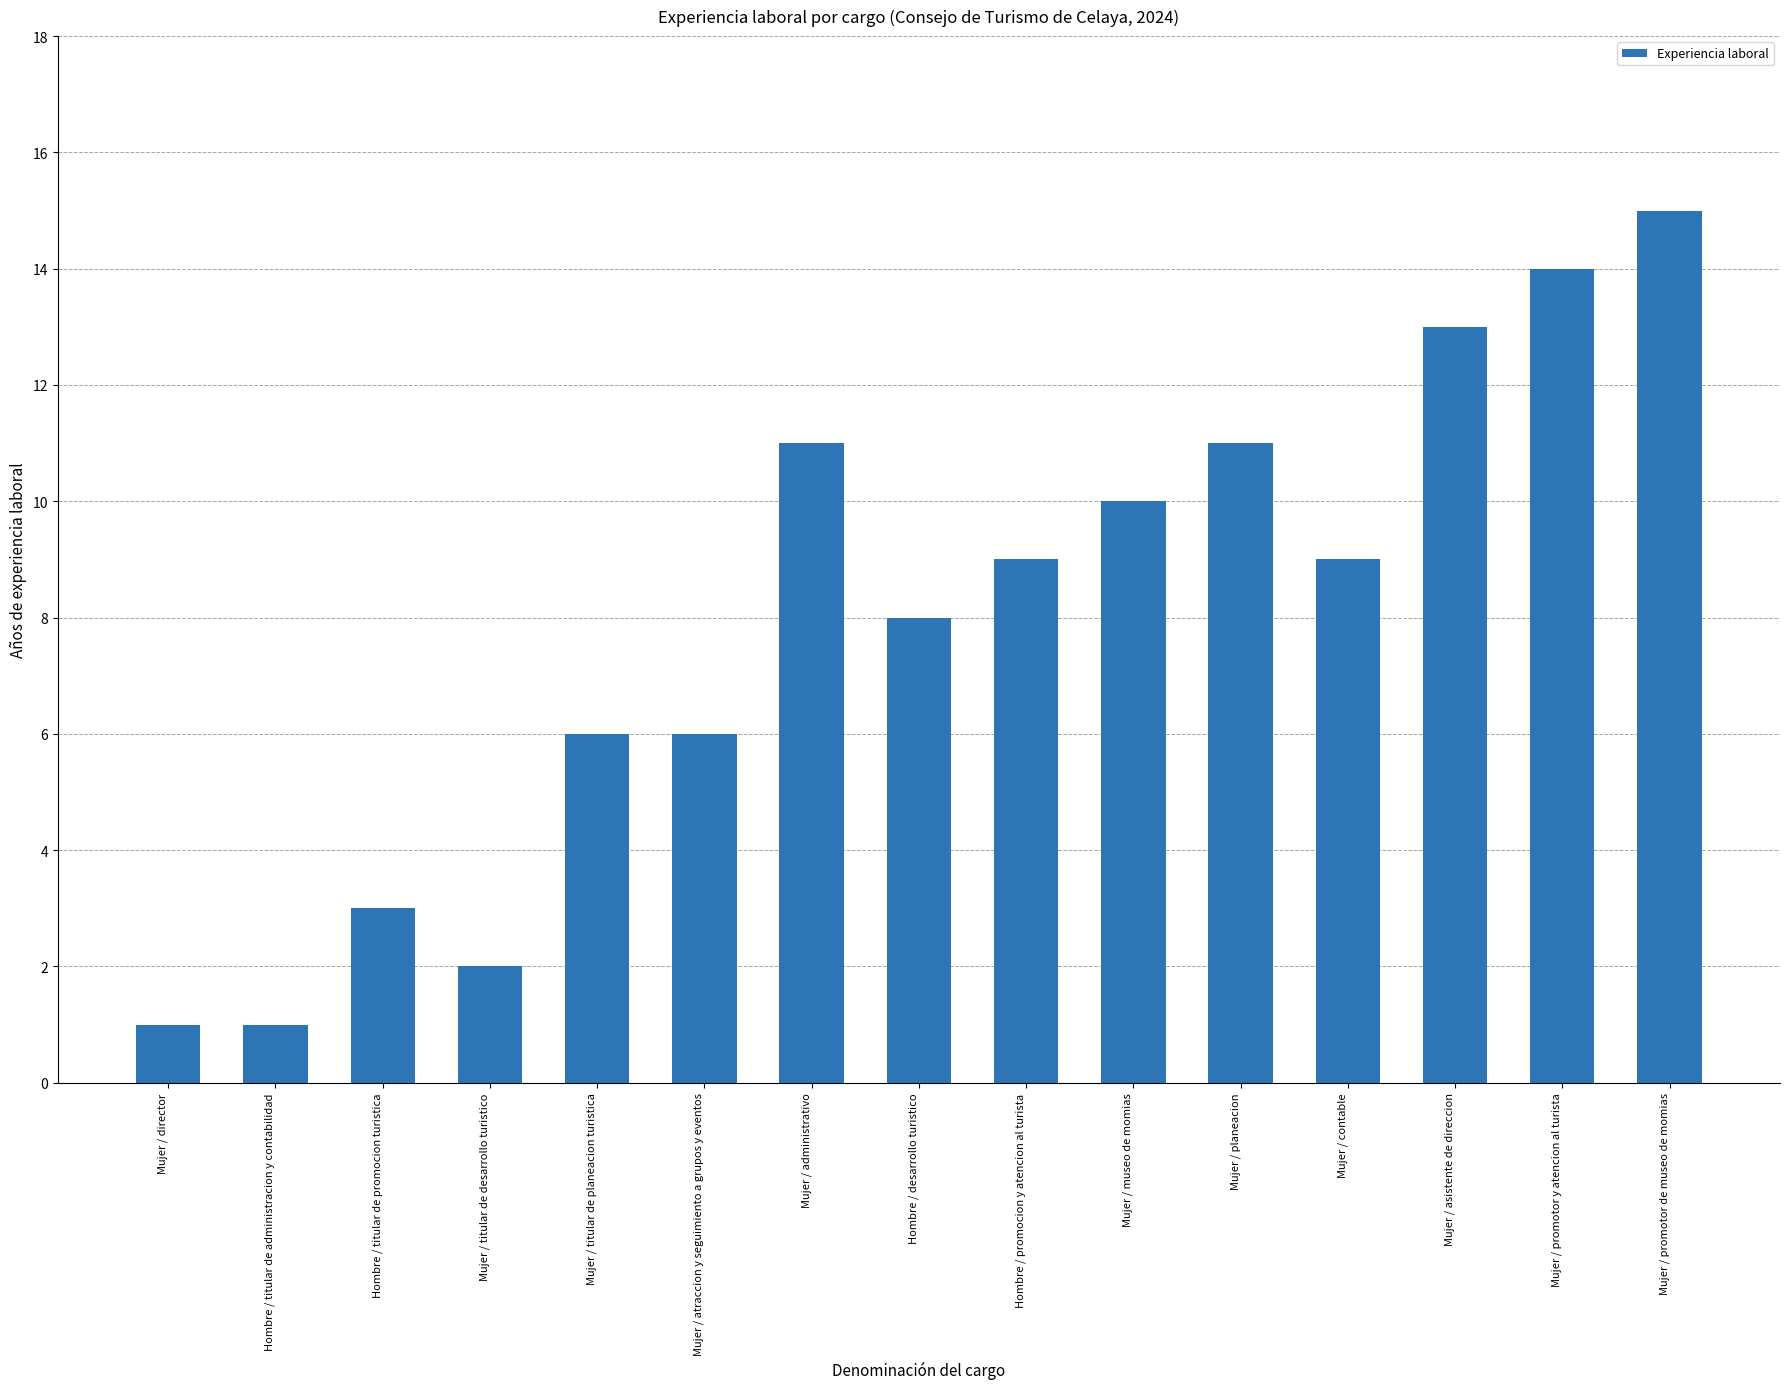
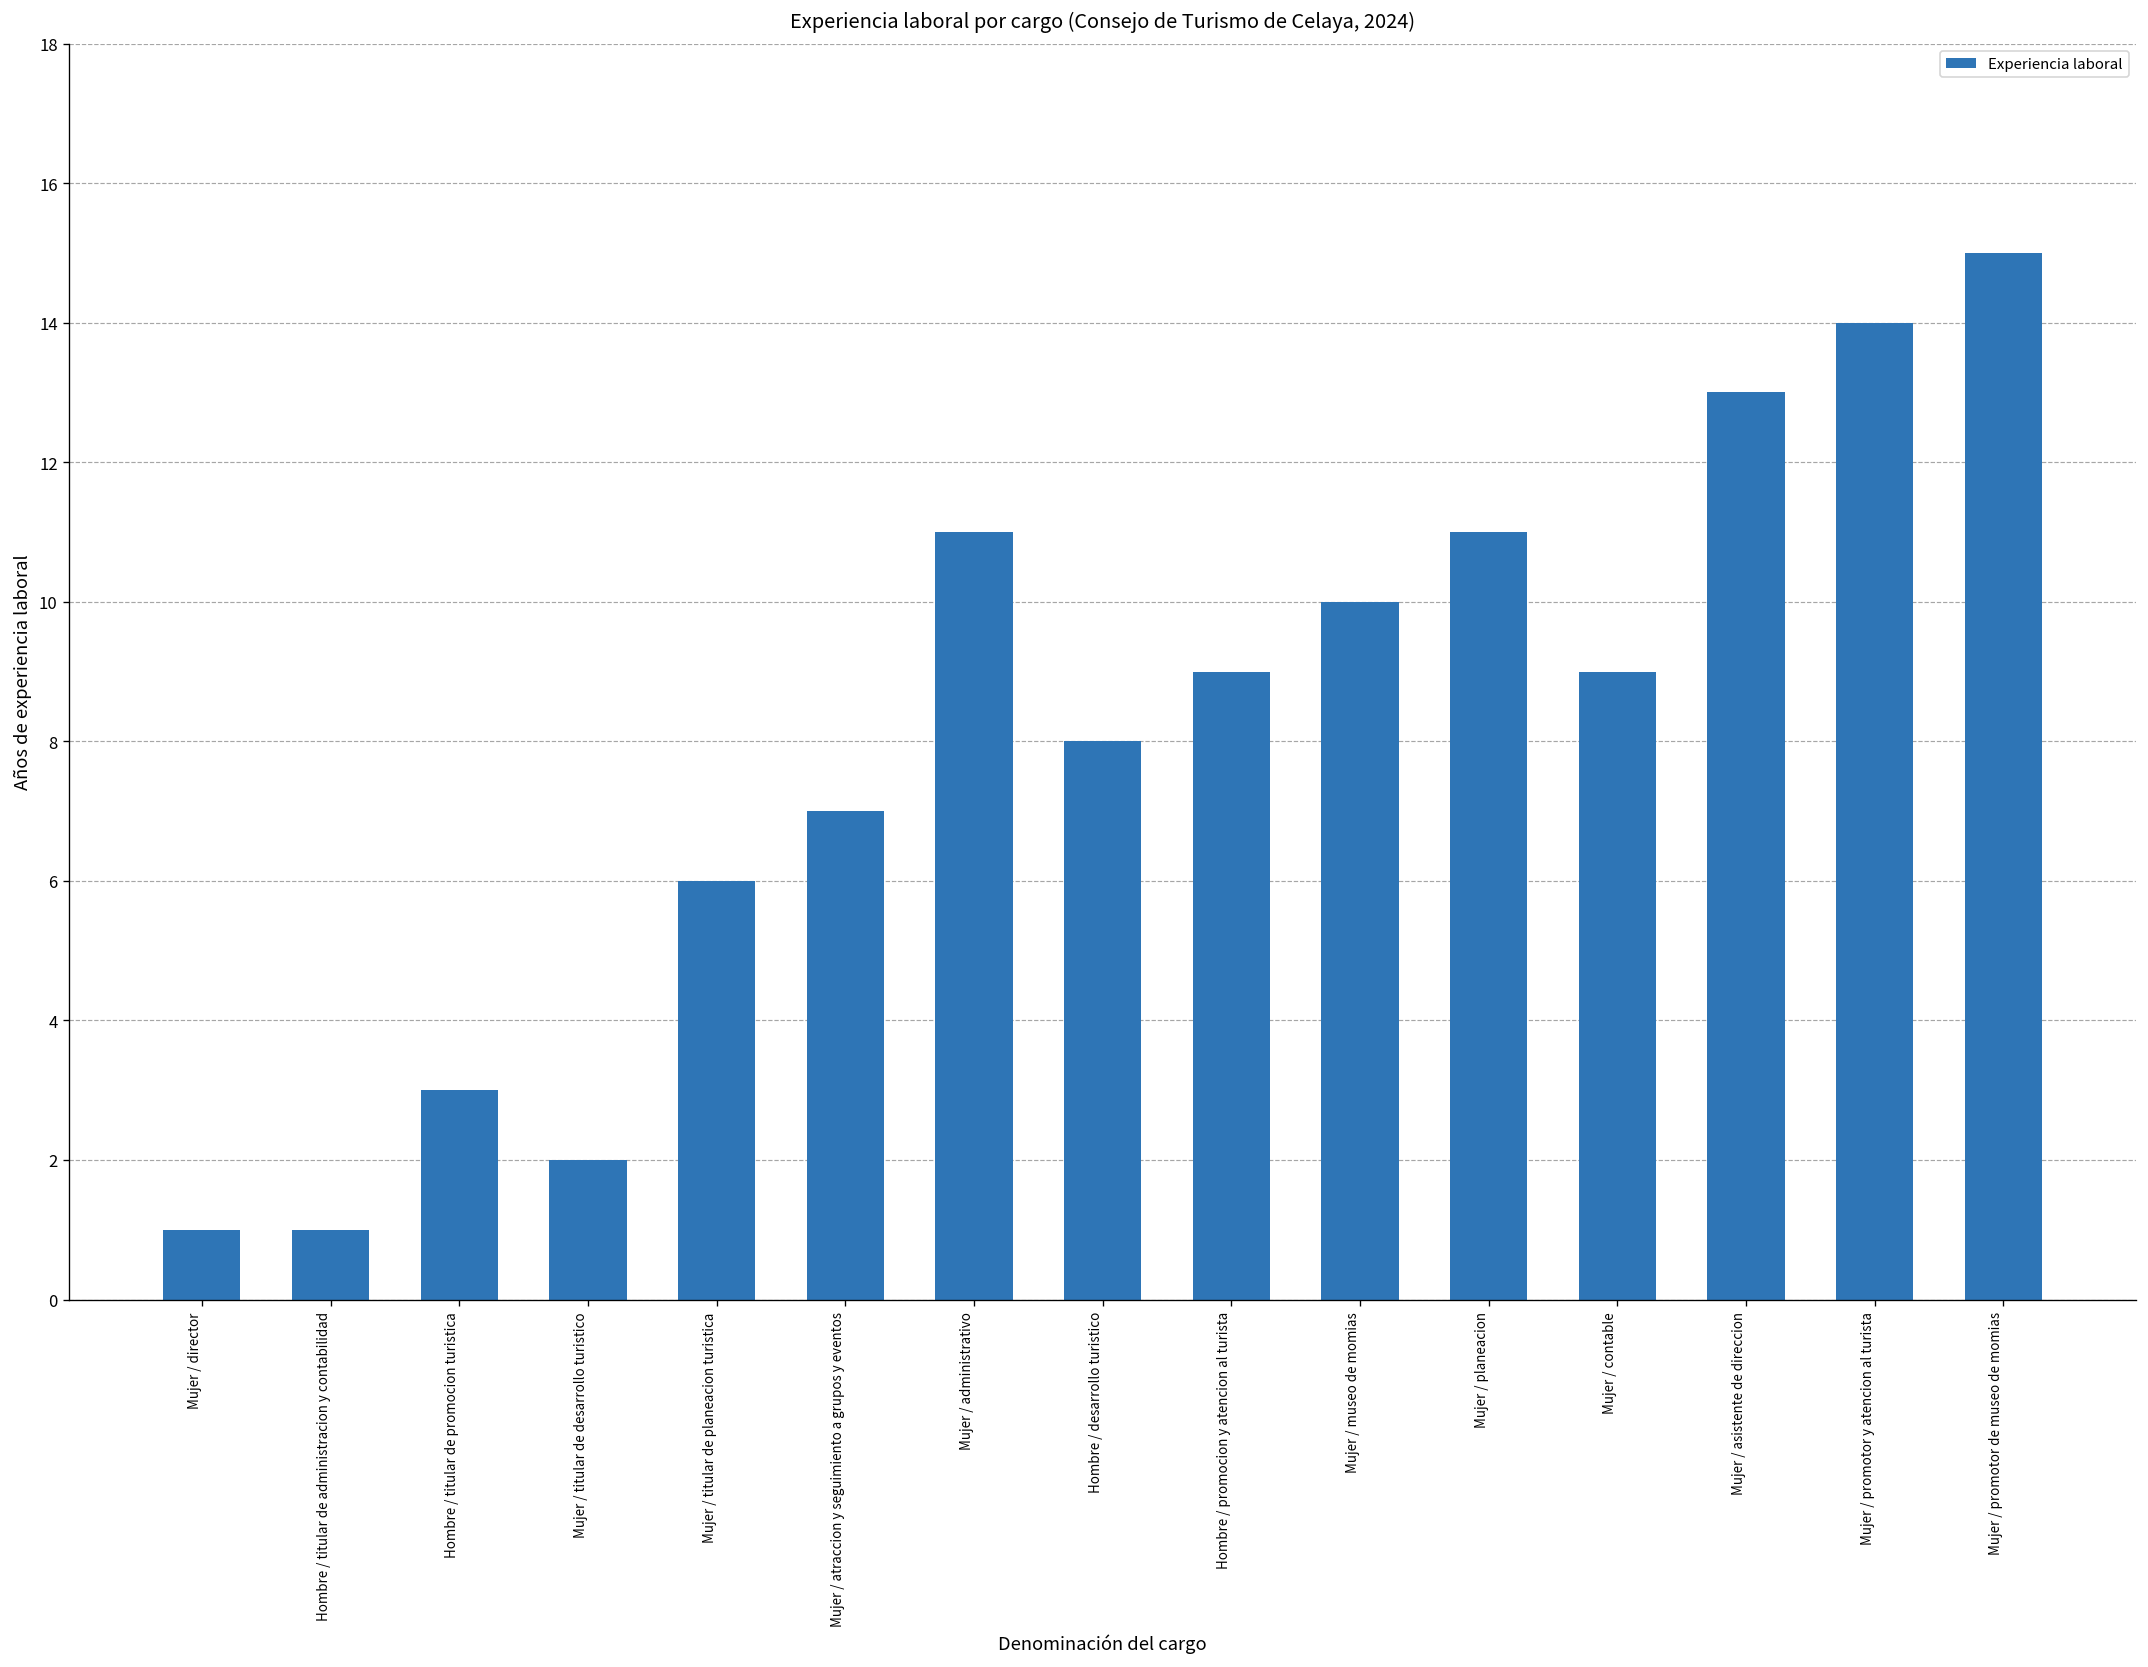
Mujer / atraccion y seguimiento a grupos y eventos: 6 -> 7
